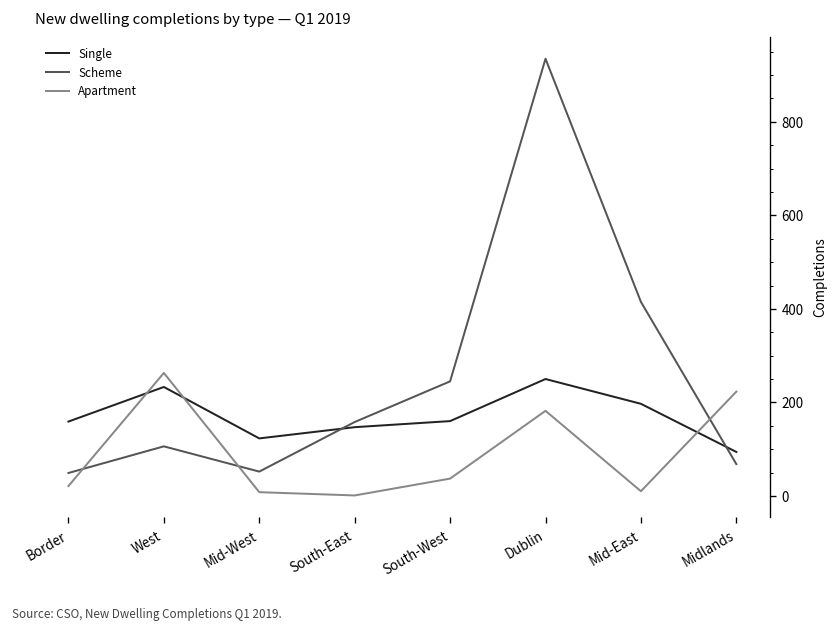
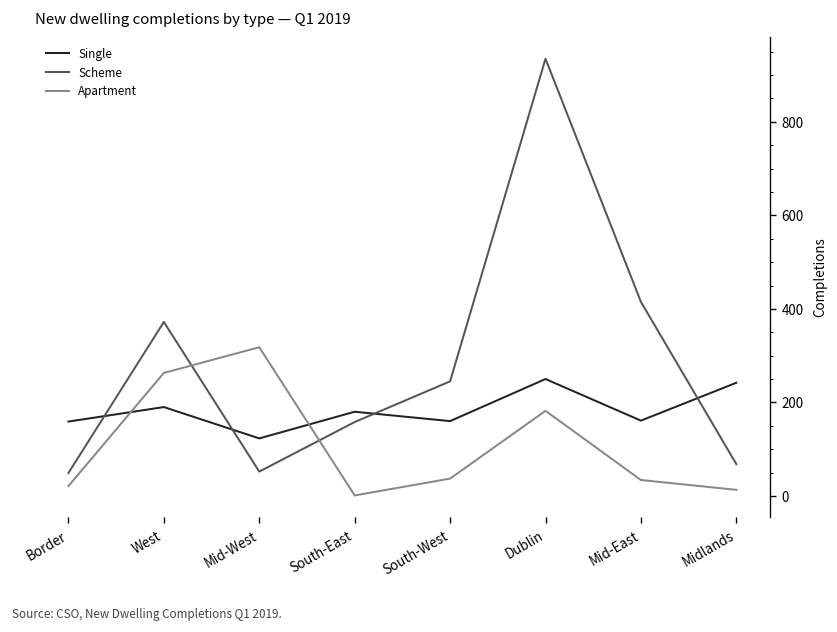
Single, West: 230 -> 190
Scheme, West: 110 -> 370
Apartment, Mid-West: 10 -> 320
Single, South-East: 150 -> 180
Single, Mid-East: 200 -> 160
Apartment, Mid-East: 10 -> 30
Single, Midlands: 90 -> 240
Apartment, Midlands: 220 -> 10
